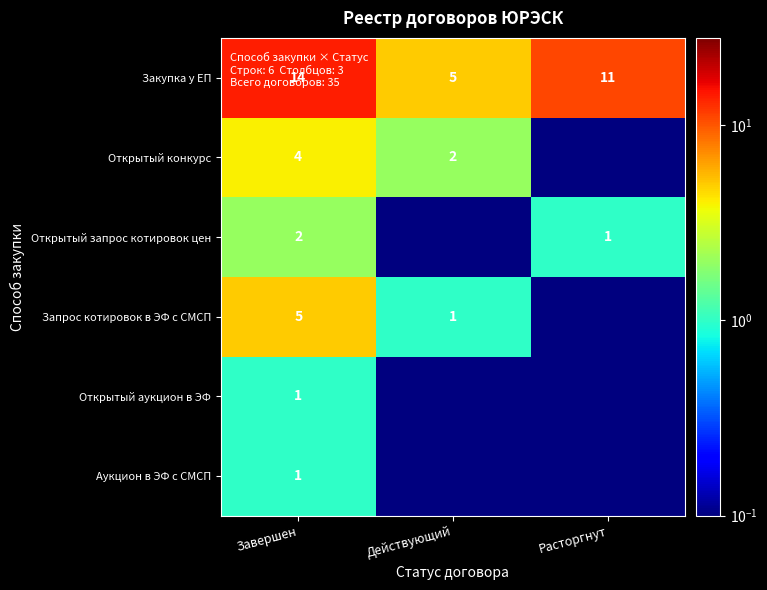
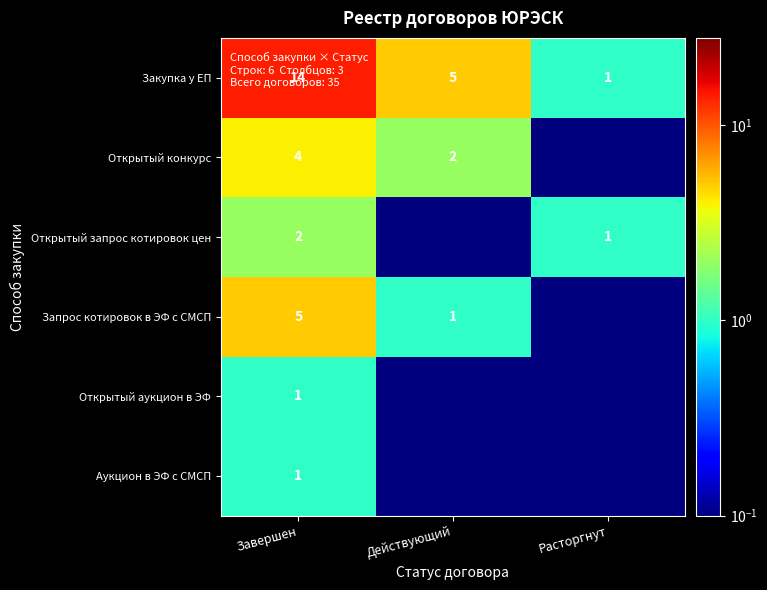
Закупка у ЕП, Расторгнут: 11 -> 1
